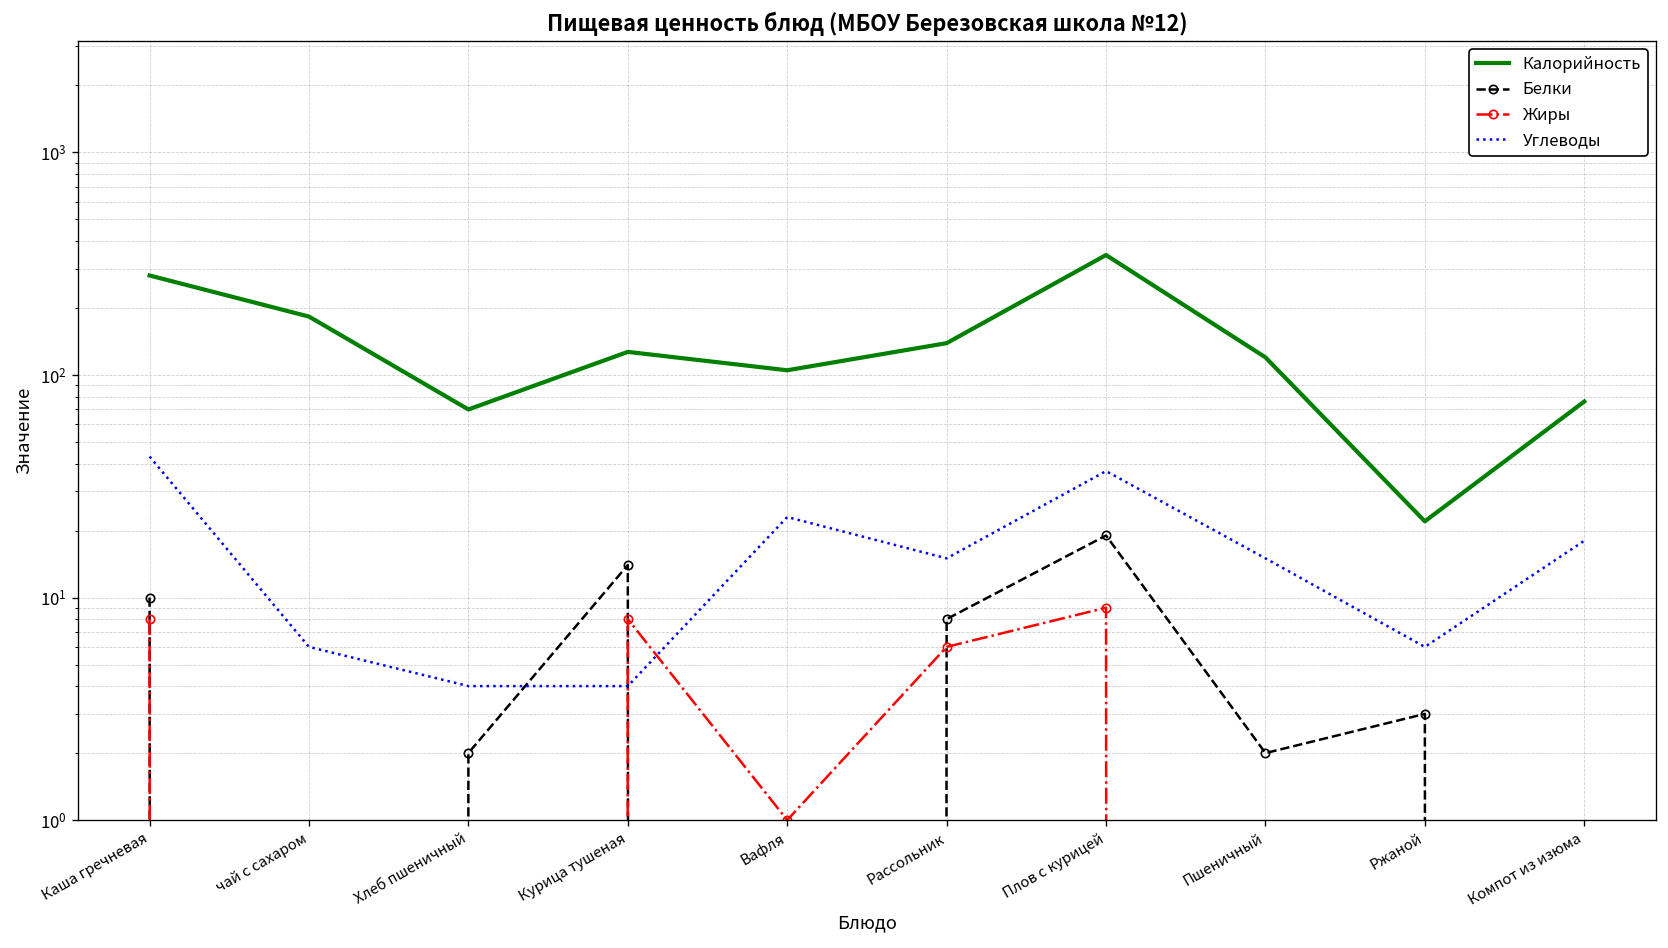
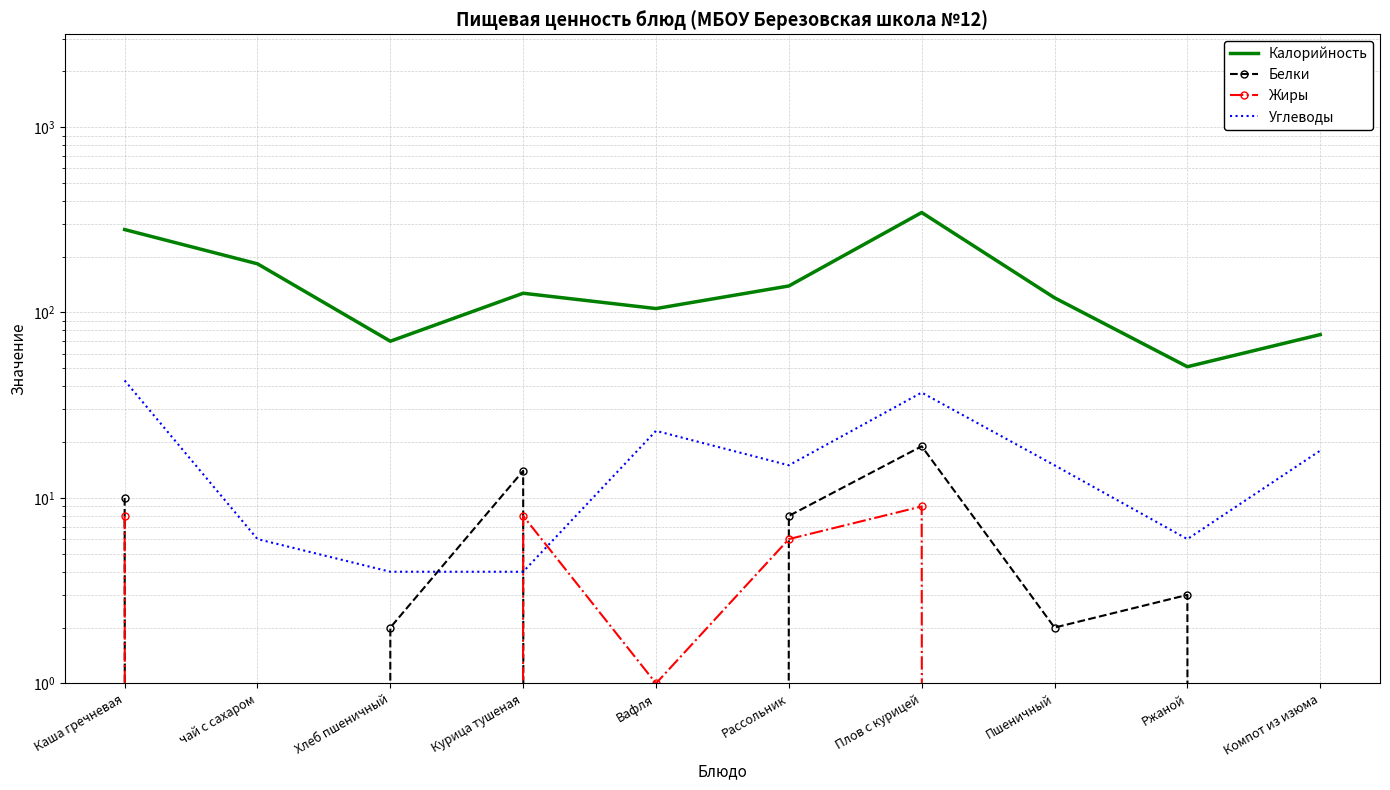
Калорийность, Ржаной: 22 -> 51
